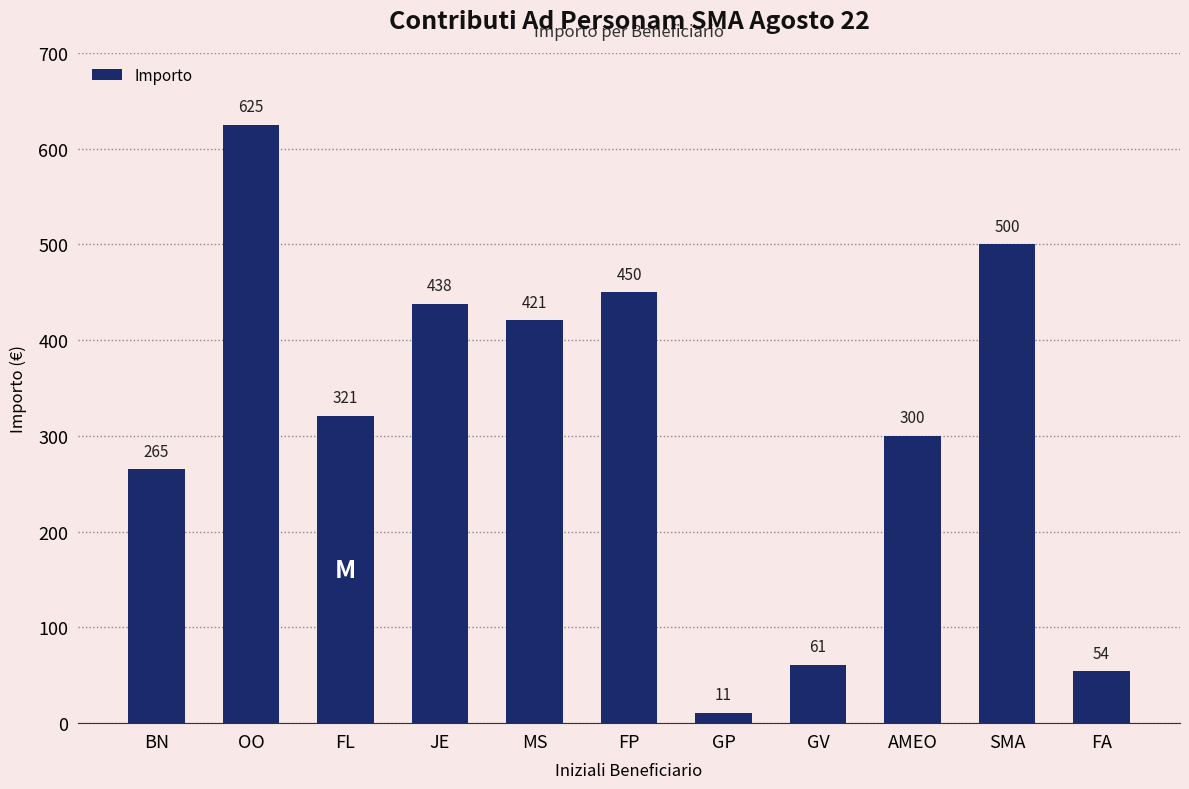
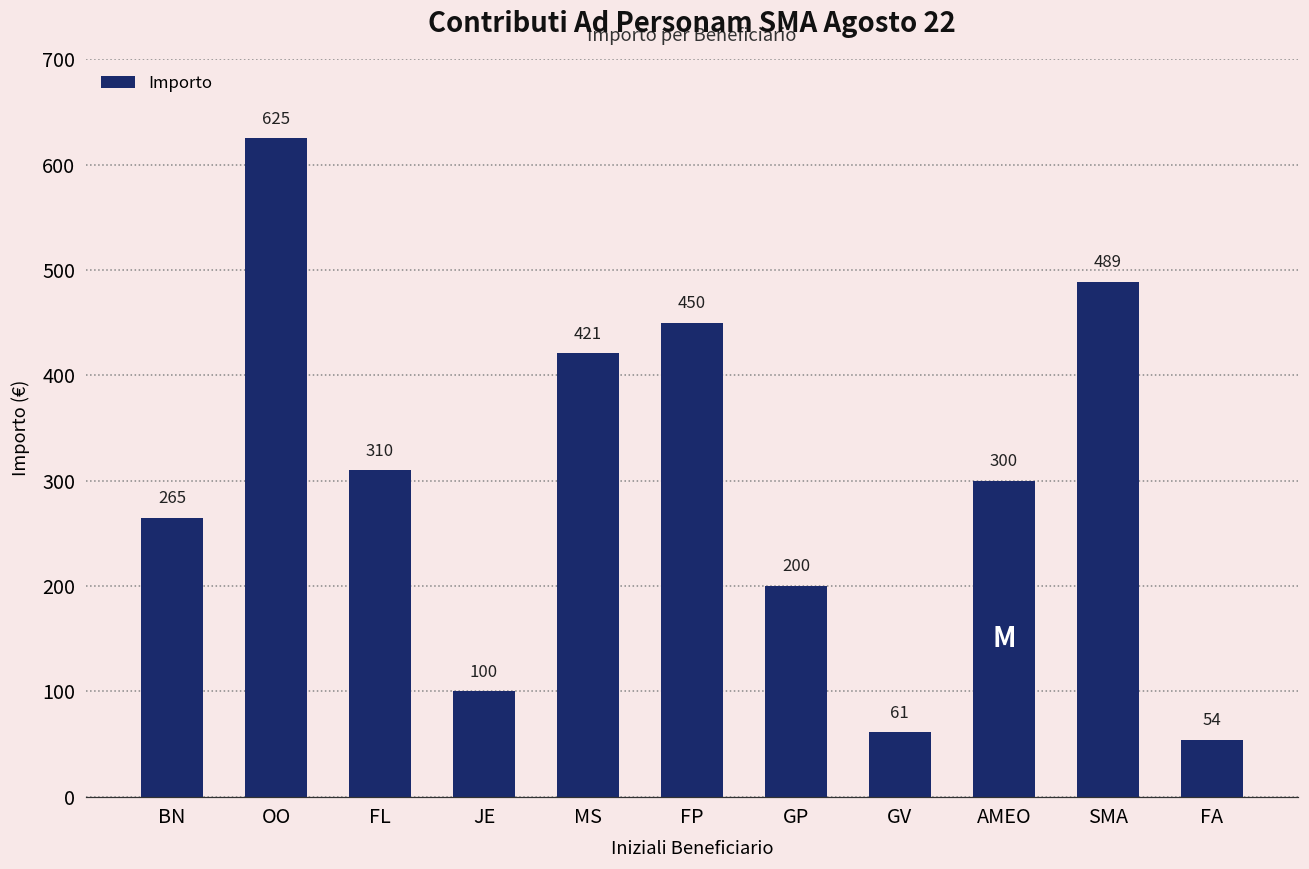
FL: 321 -> 310
JE: 438 -> 100
GP: 11 -> 200
SMA: 500 -> 489
